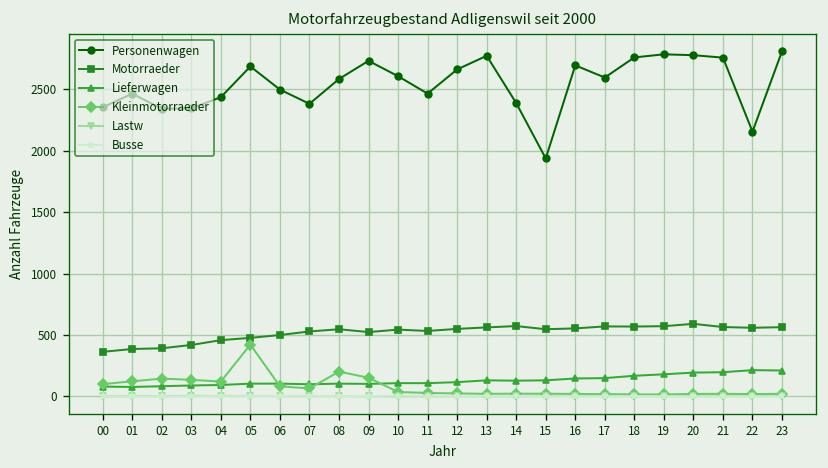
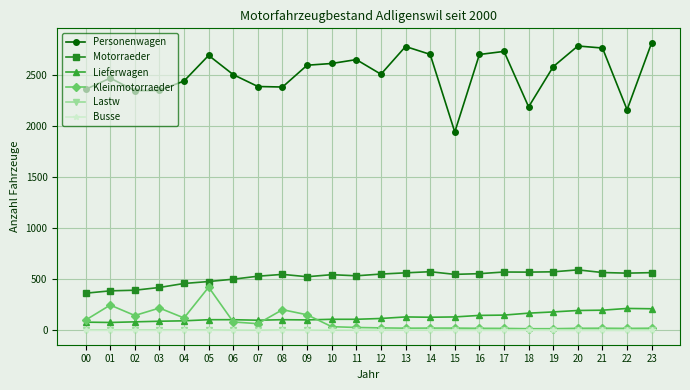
Kleinmotorraeder, 01: 120 -> 250
Kleinmotorraeder, 03: 140 -> 220
Personenwagen, 08: 2590 -> 2380
Personenwagen, 09: 2730 -> 2590
Personenwagen, 11: 2470 -> 2650
Personenwagen, 12: 2660 -> 2500
Personenwagen, 14: 2390 -> 2700
Personenwagen, 17: 2600 -> 2730
Personenwagen, 18: 2760 -> 2180
Personenwagen, 19: 2790 -> 2580
